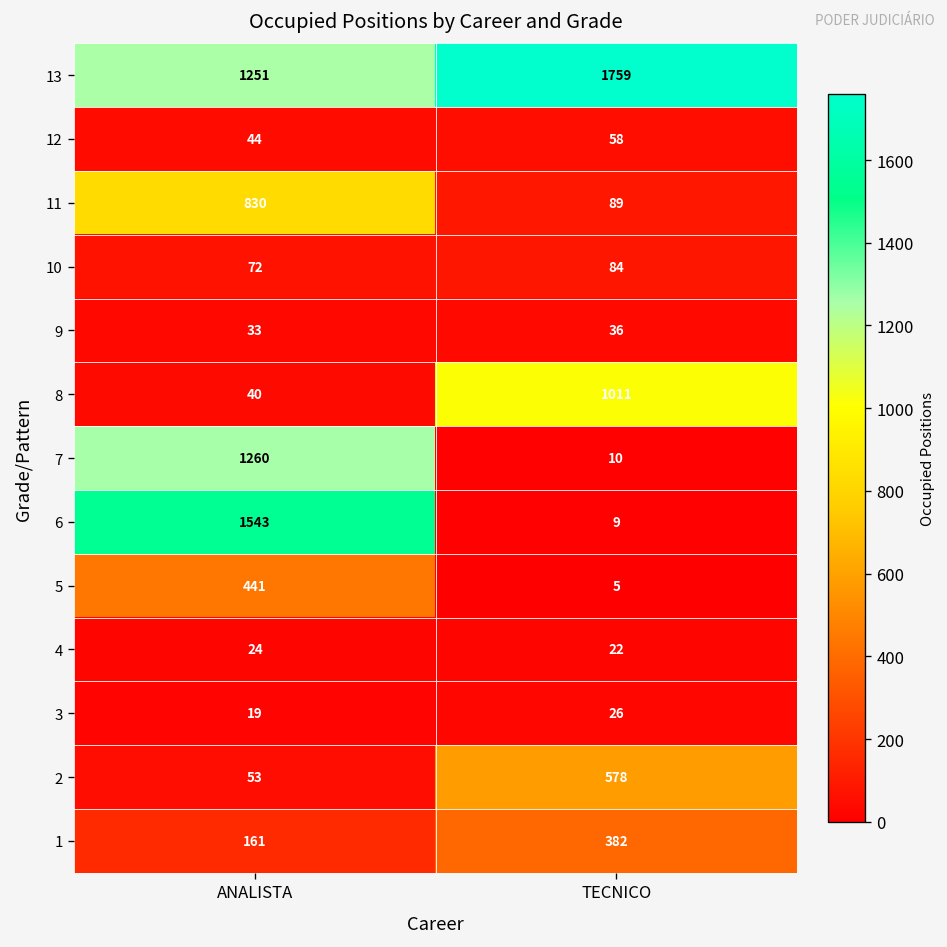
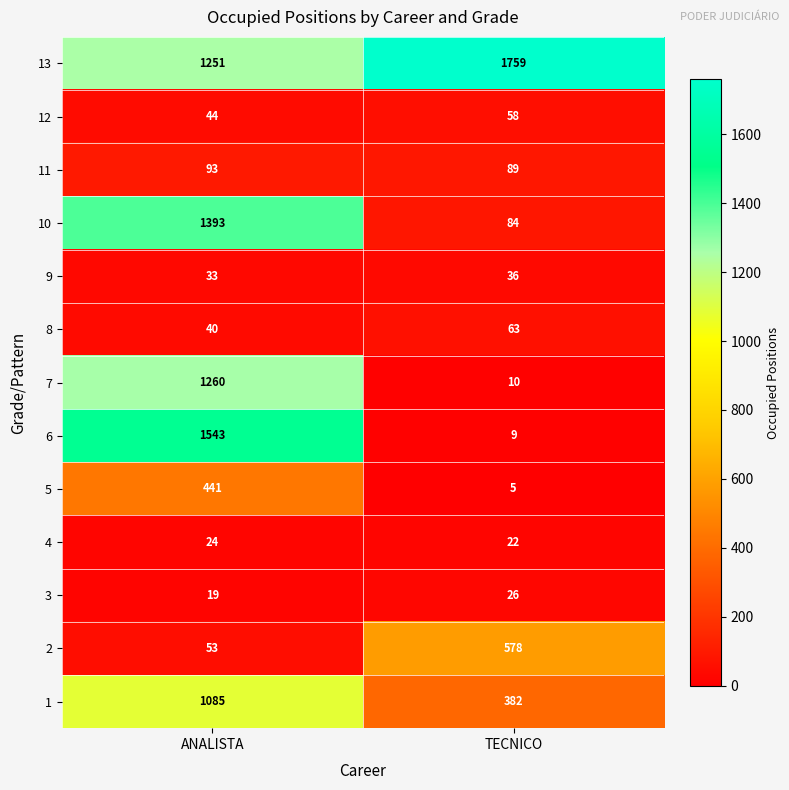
11, ANALISTA: 830 -> 93
10, ANALISTA: 72 -> 1393
8, TECNICO: 1011 -> 63
1, ANALISTA: 161 -> 1085
